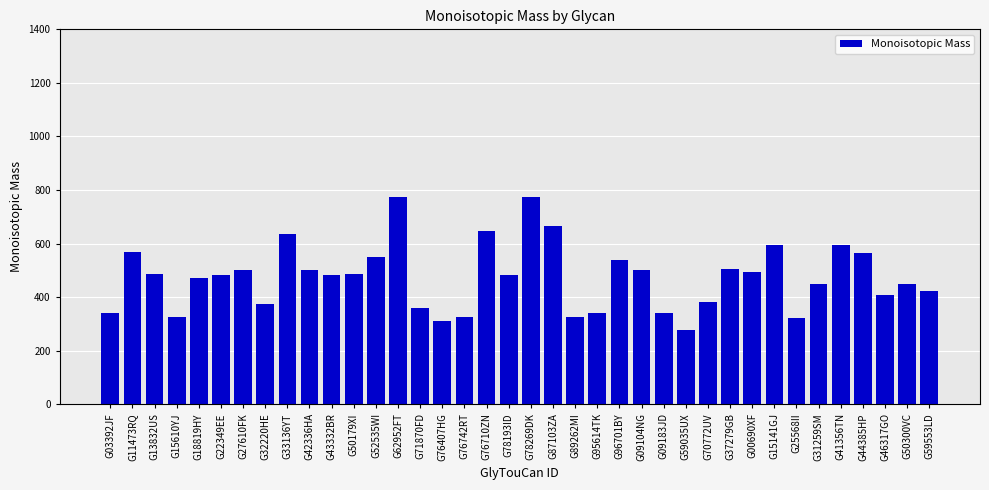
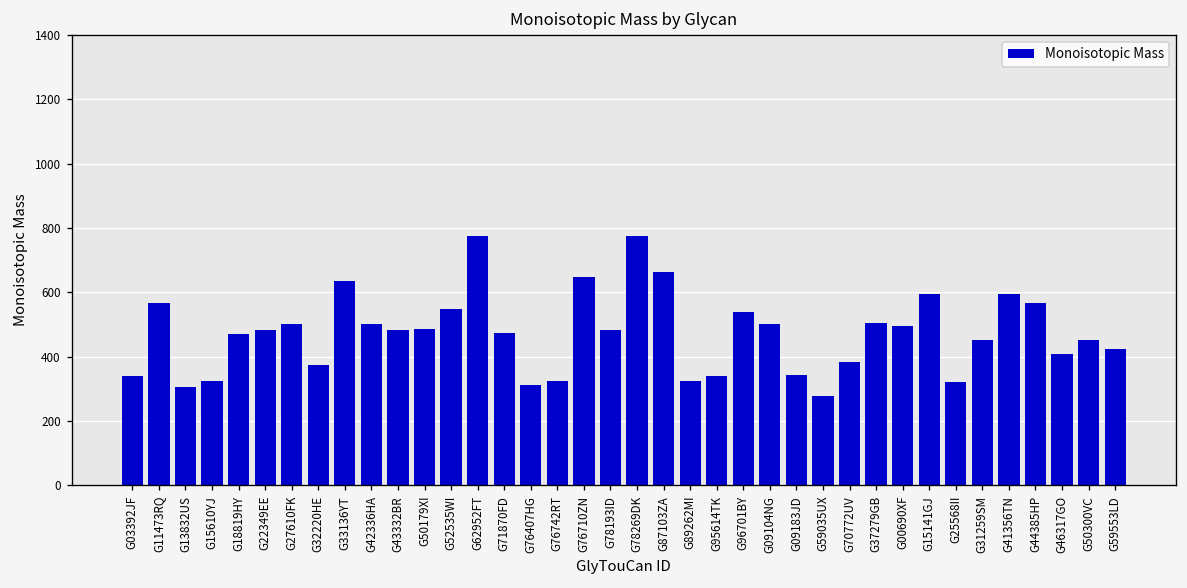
G13832US: 490 -> 300
G71870FD: 360 -> 470
